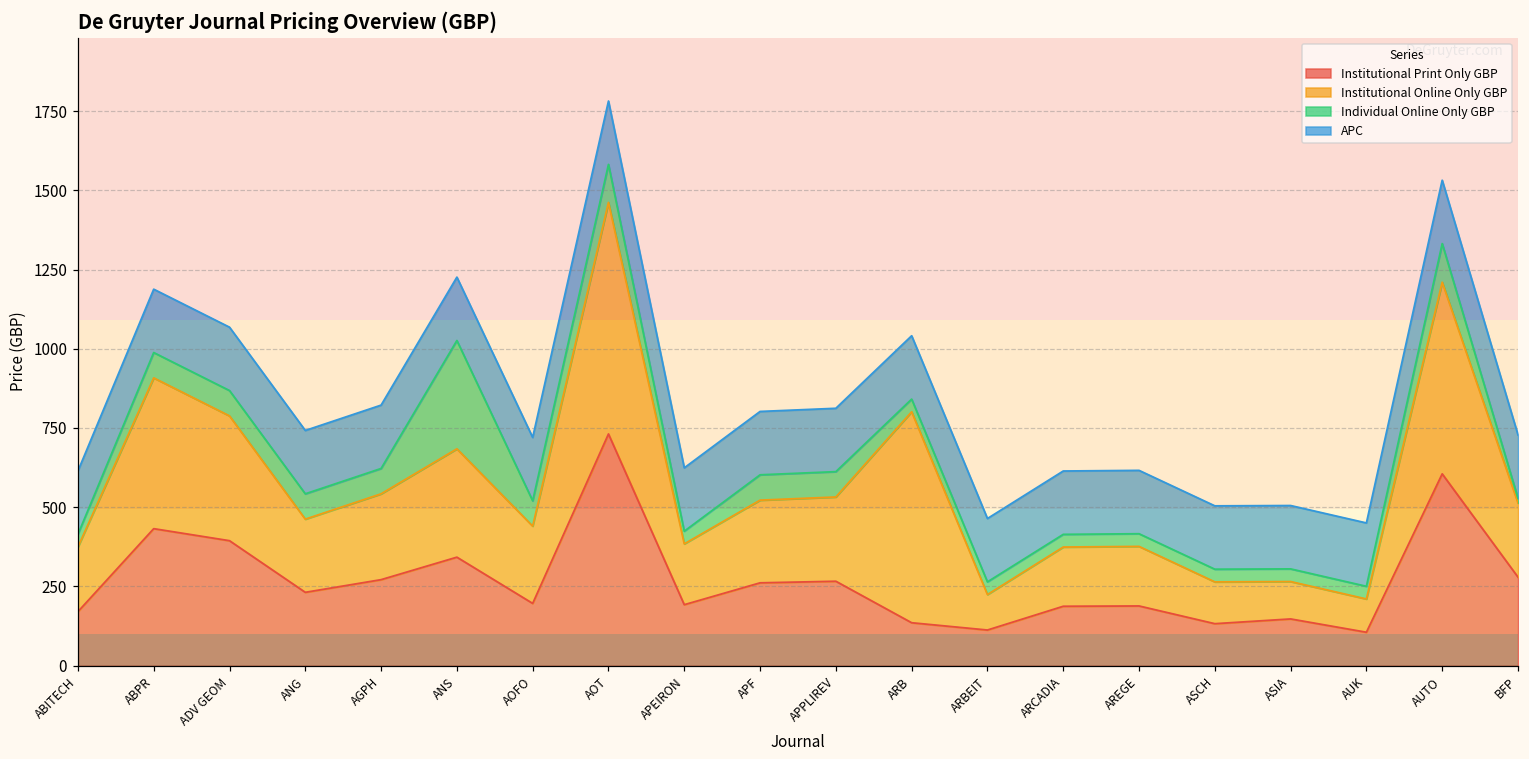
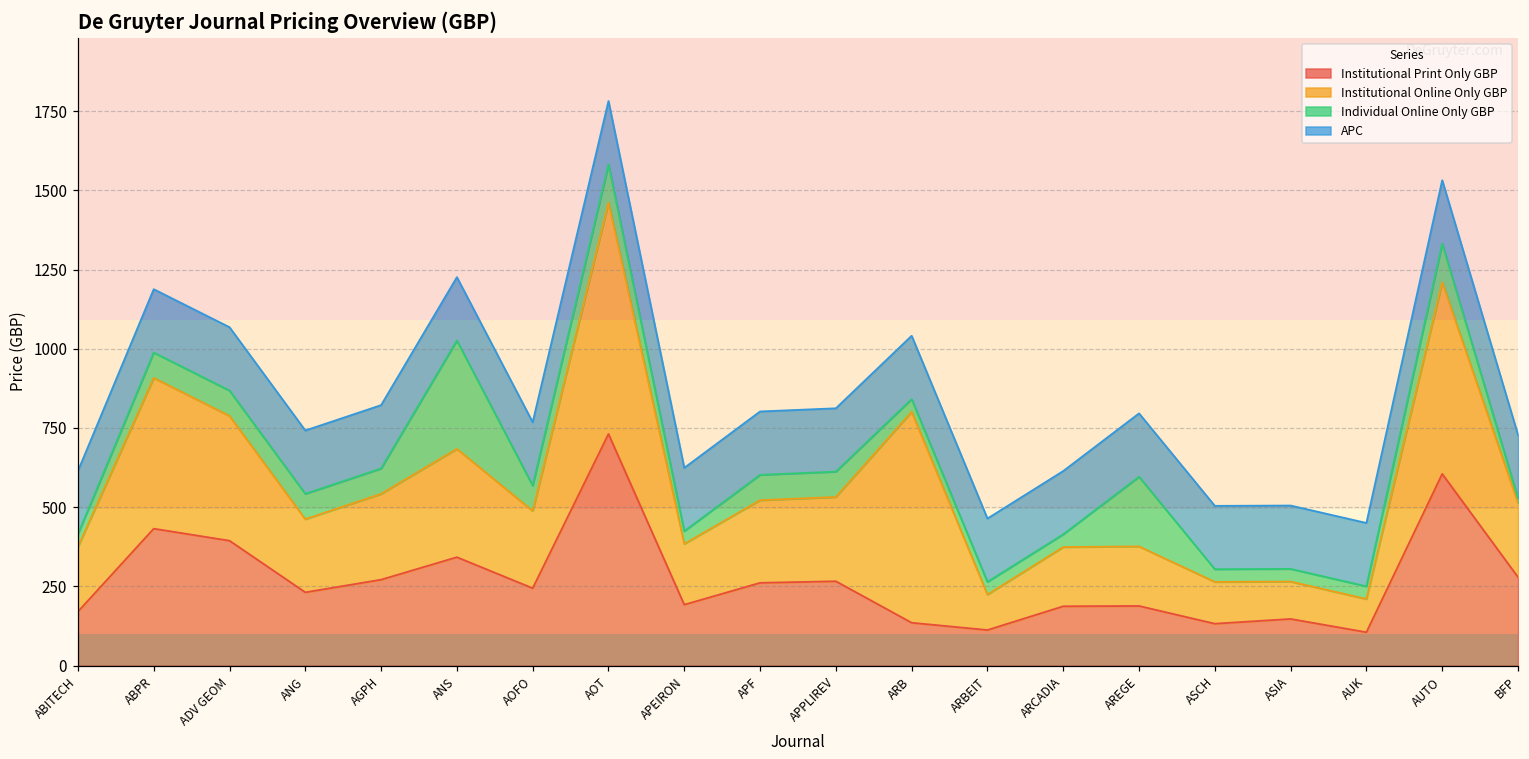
Institutional Print Only GBP, AOFO: 200 -> 240
Individual Online Only GBP, AREGE: 40 -> 220
